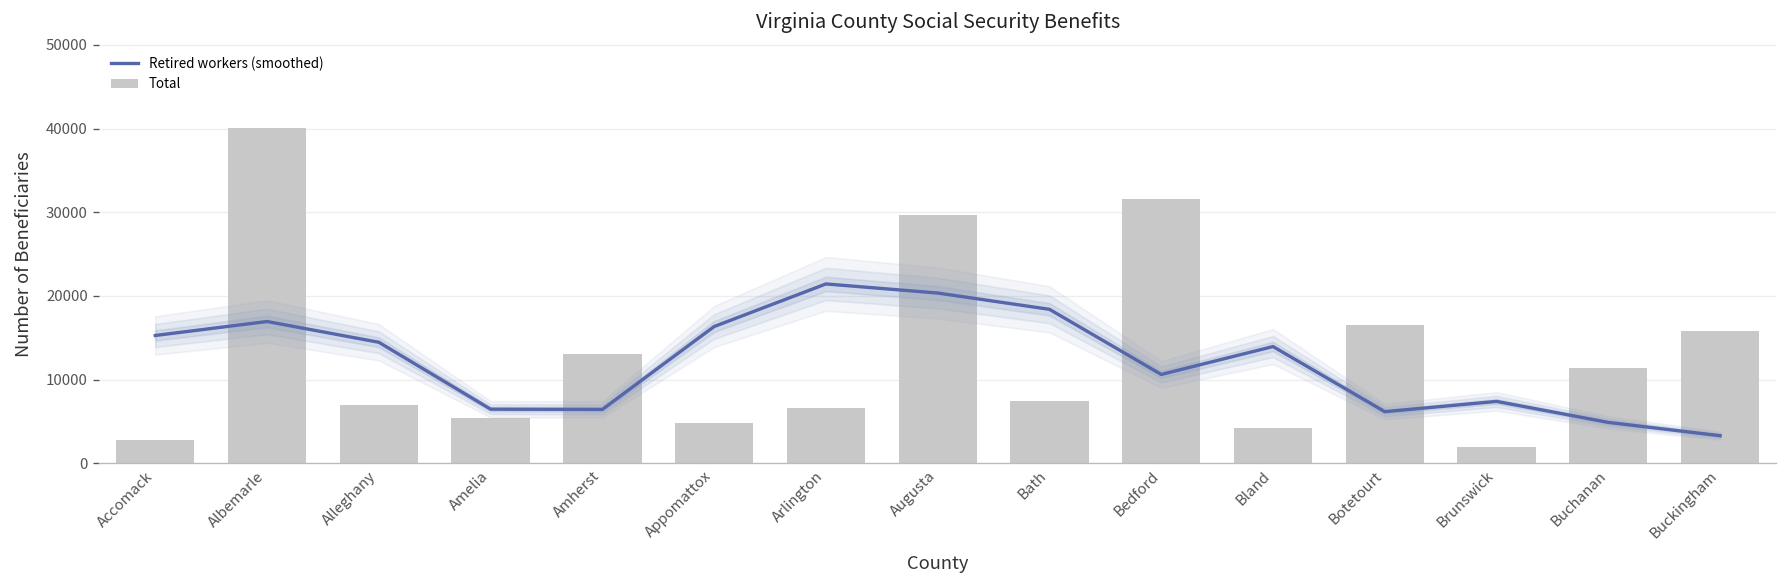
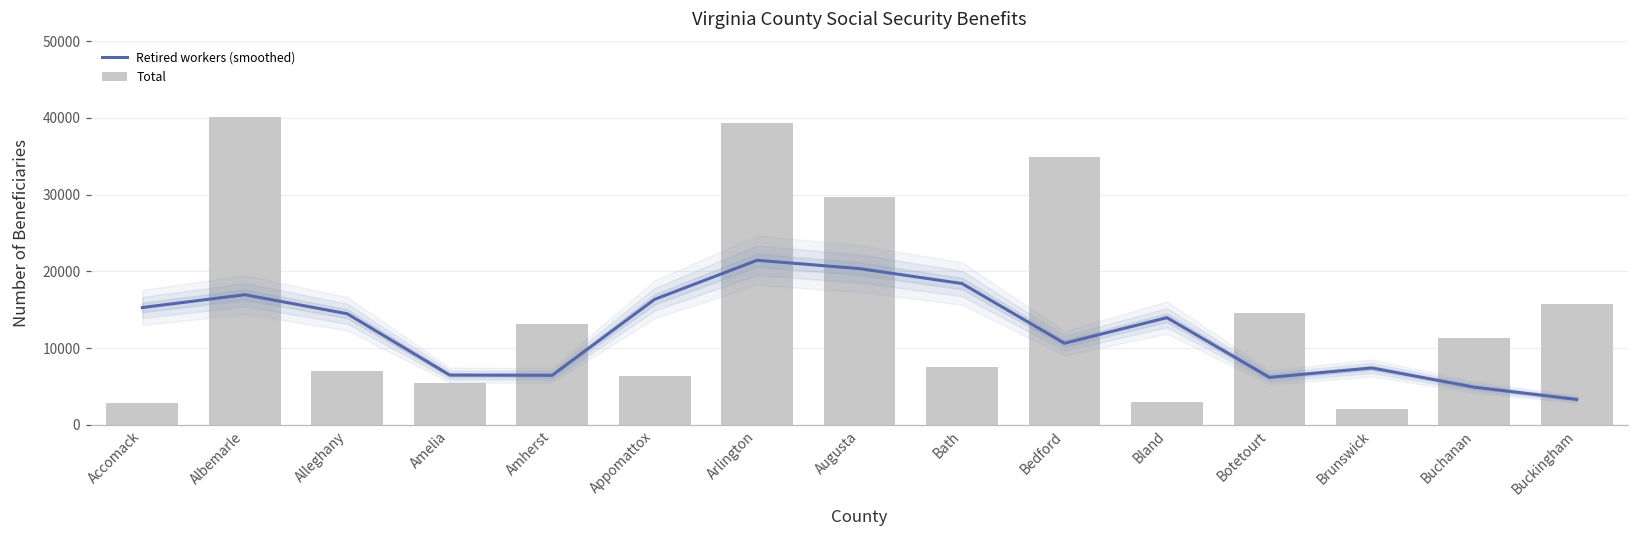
Total, Appomattox: 5000 -> 6000
Total, Arlington: 7000 -> 39000
Total, Bedford: 32000 -> 35000
Total, Bland: 4000 -> 3000
Total, Botetourt: 17000 -> 15000
